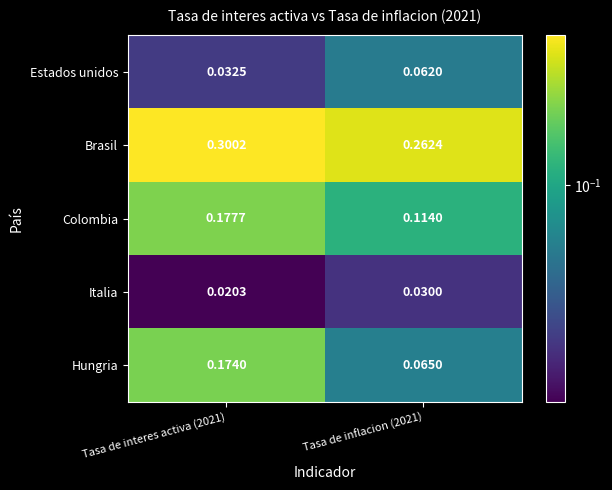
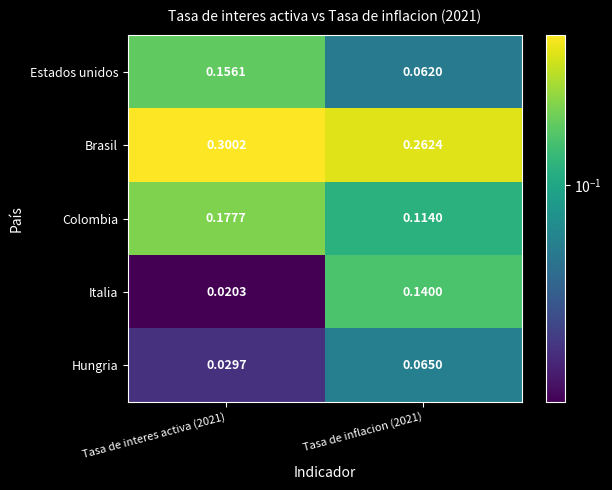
Estados unidos, Tasa de interes activa (2021): 0.0325 -> 0.1561
Italia, Tasa de inflacion (2021): 0.0300 -> 0.1400
Hungria, Tasa de interes activa (2021): 0.1740 -> 0.0297
